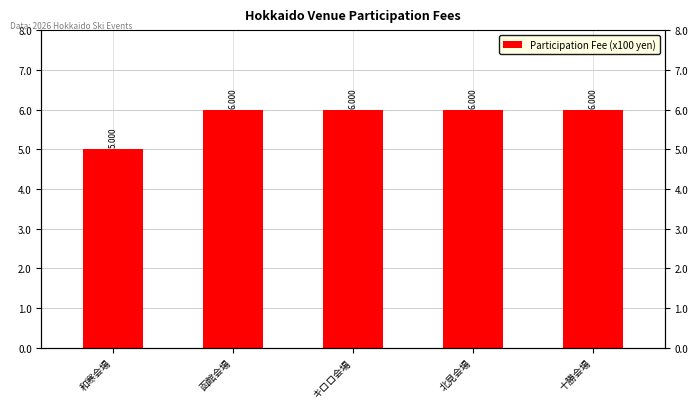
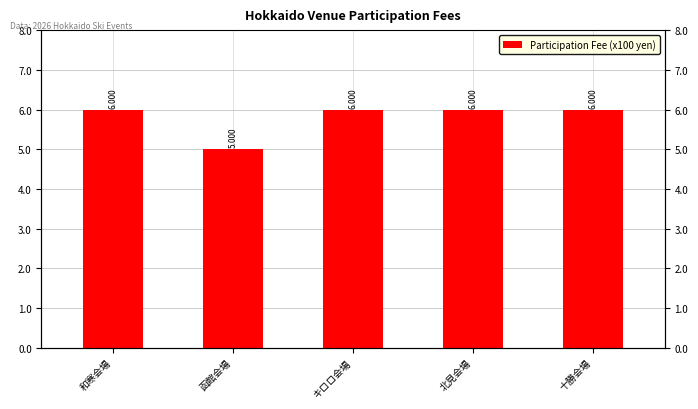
和寒会場: 5.000 -> 6.000
函館会場: 6.000 -> 5.000
